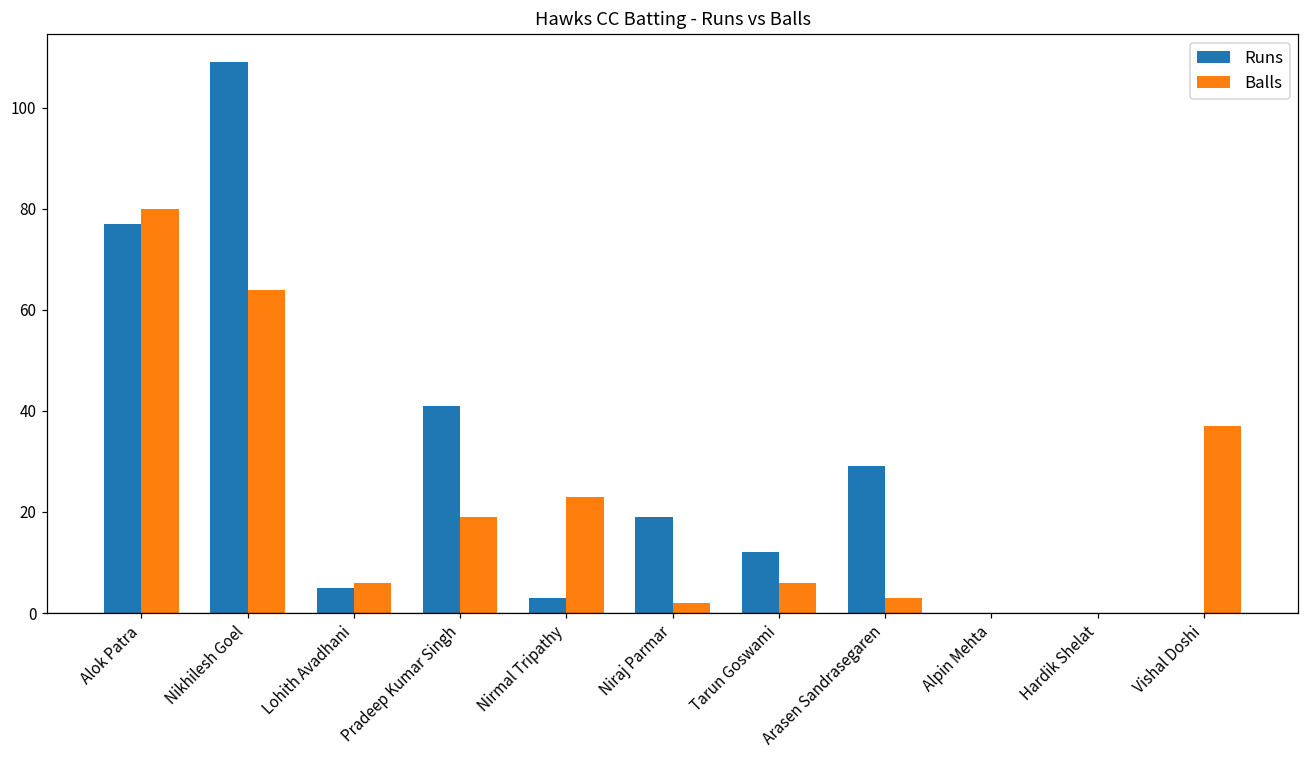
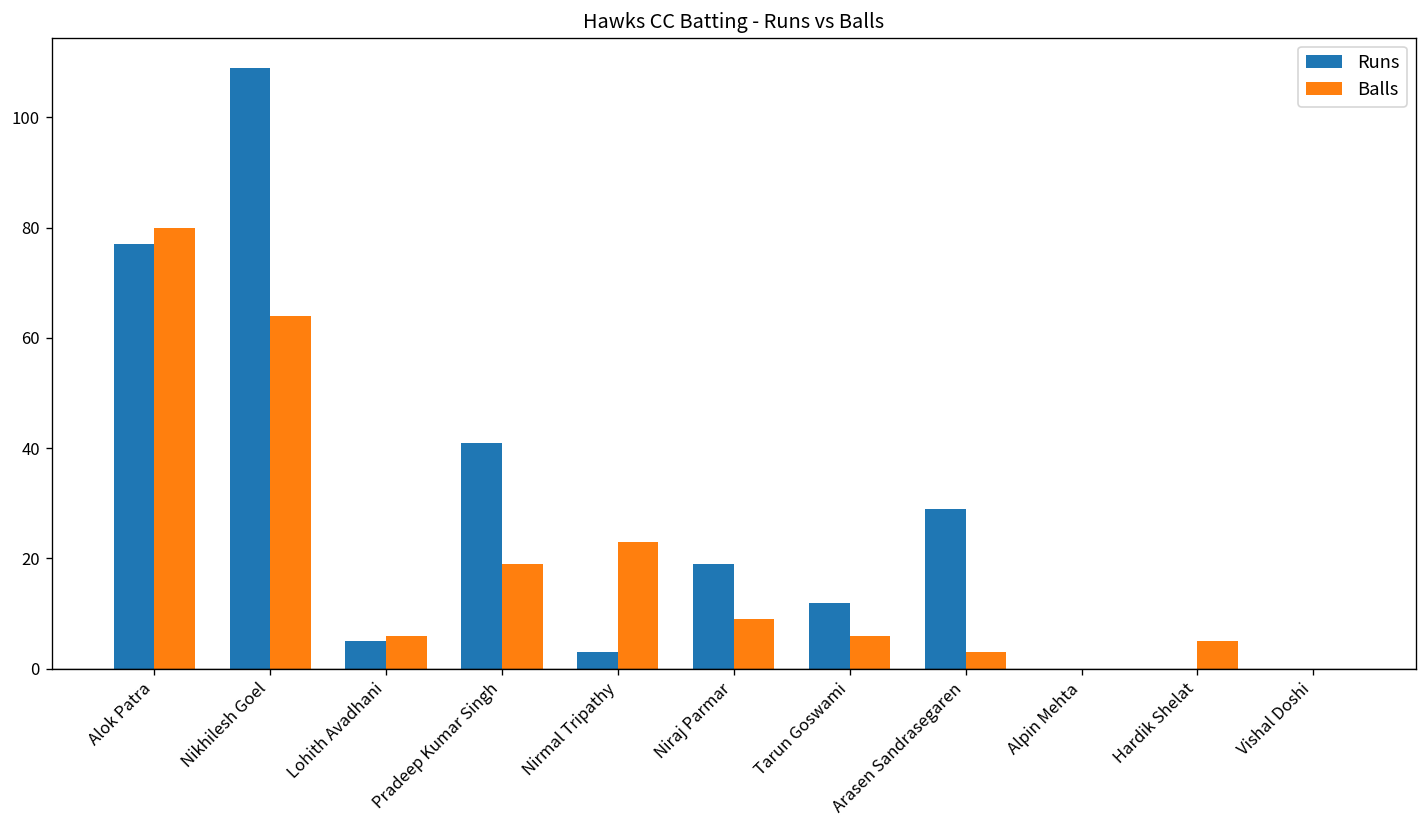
Balls, Niraj Parmar: 2 -> 9
Balls, Hardik Shelat: 0 -> 5
Balls, Vishal Doshi: 37 -> 0
